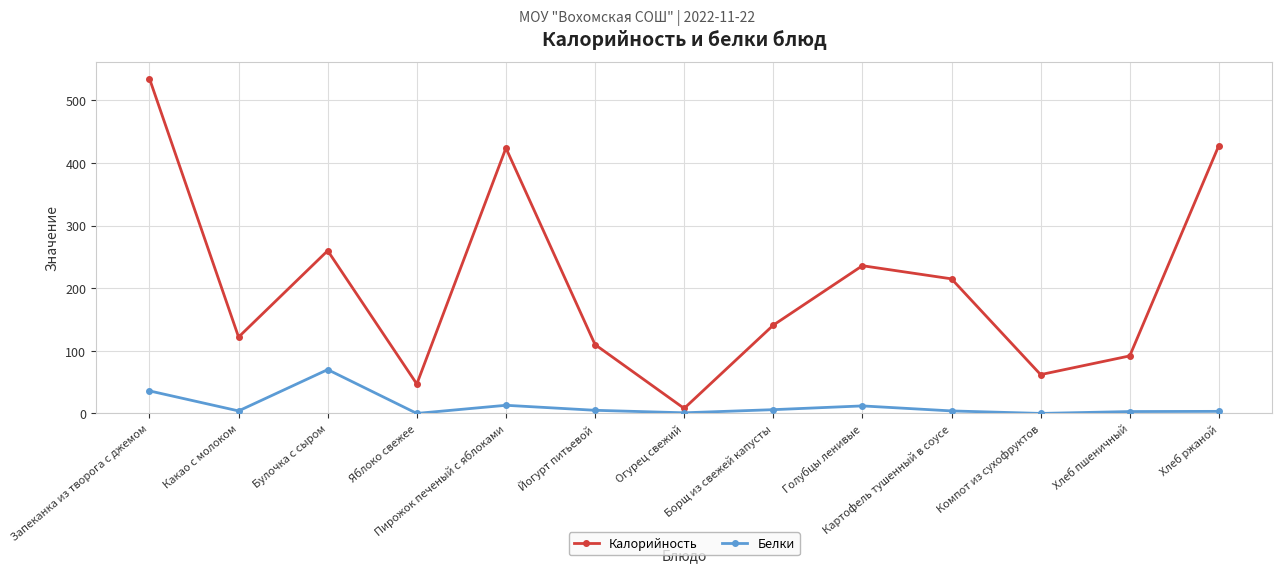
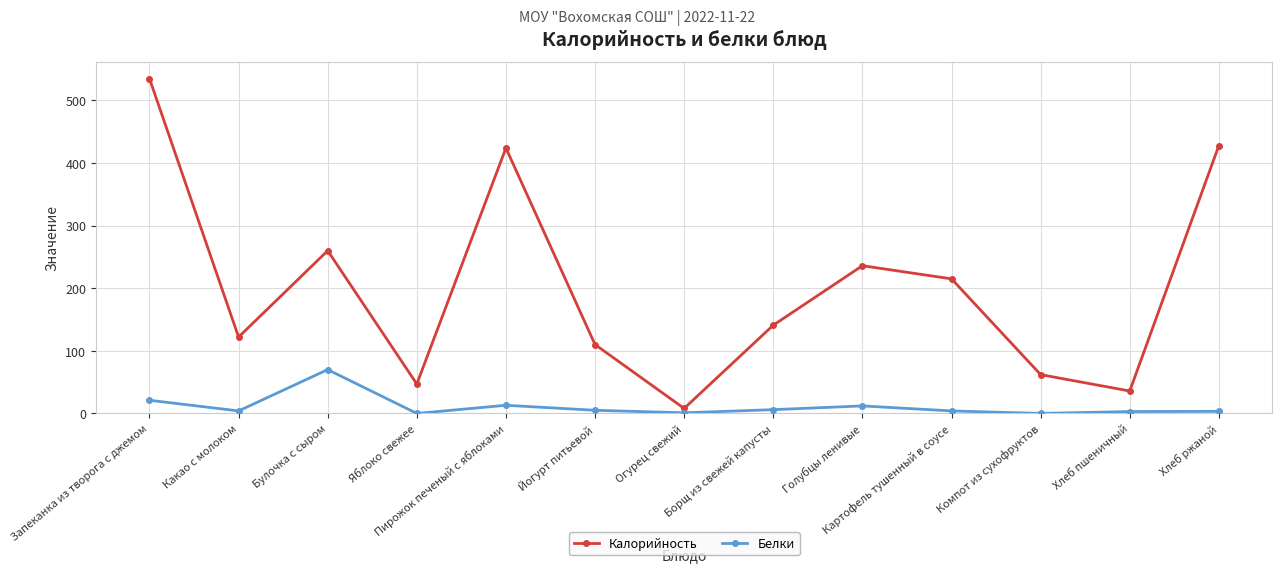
Белки, Запеканка из творога с джемом: 40 -> 20
Калорийность, Хлеб пшеничный: 90 -> 40
